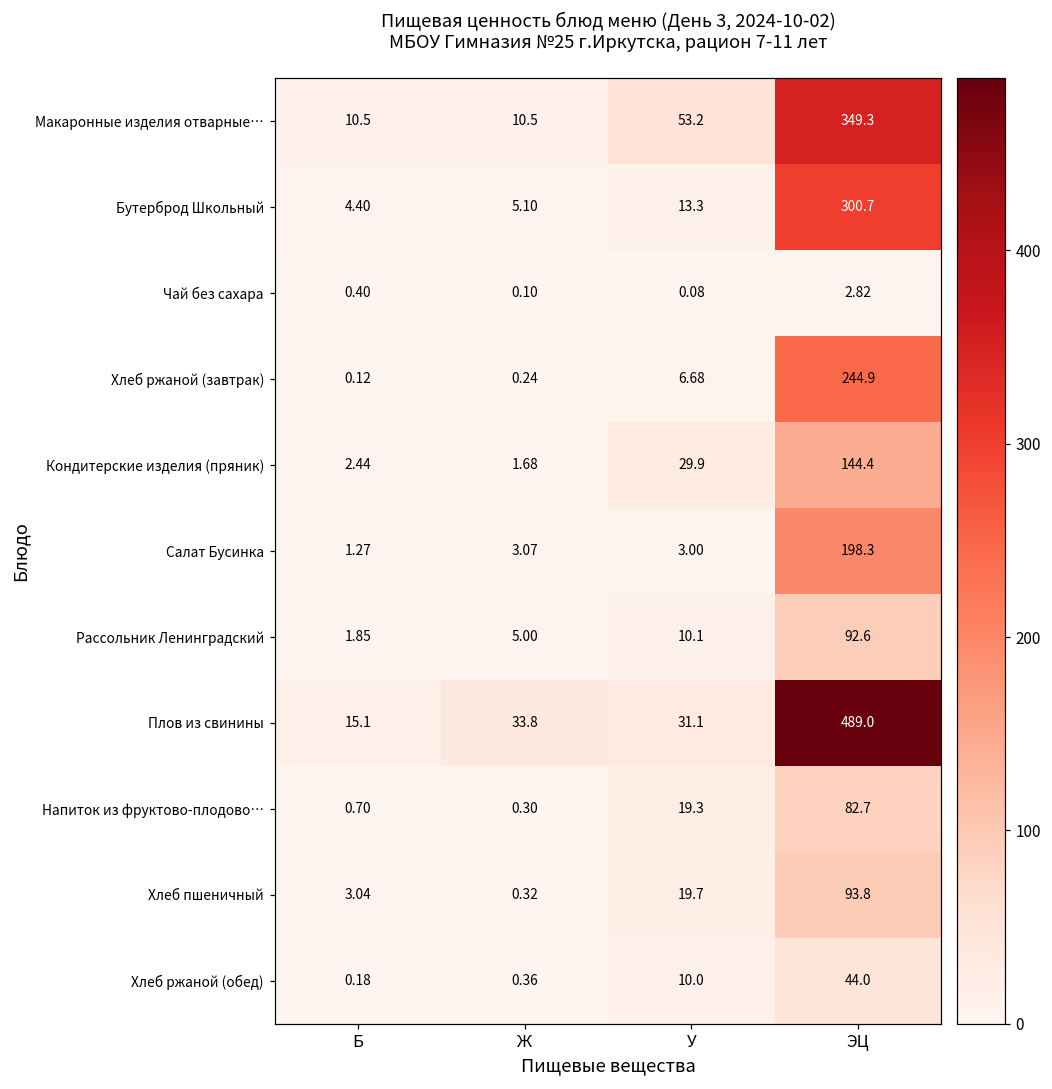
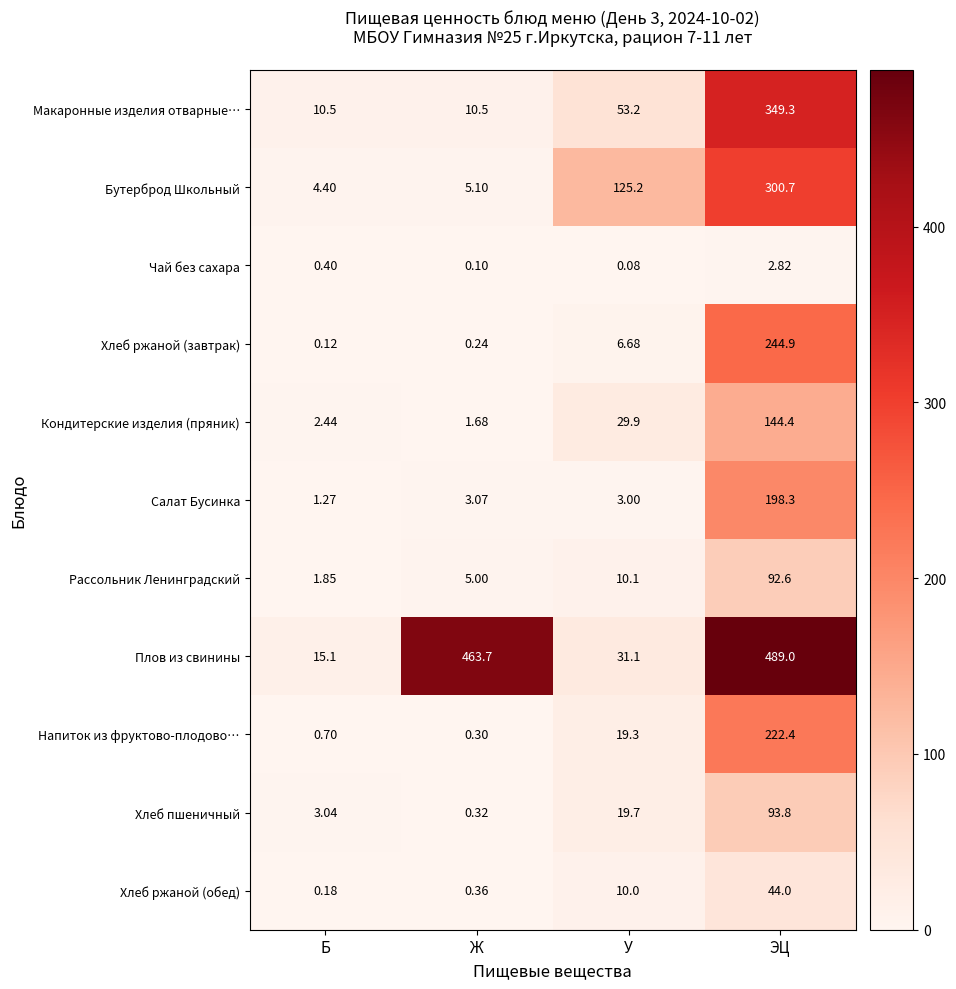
Бутерброд Школьный, У: 13.3 -> 125.2
Плов из свинины, Ж: 33.8 -> 463.7
Напиток из фруктово-плодово…, ЭЦ: 82.7 -> 222.4
